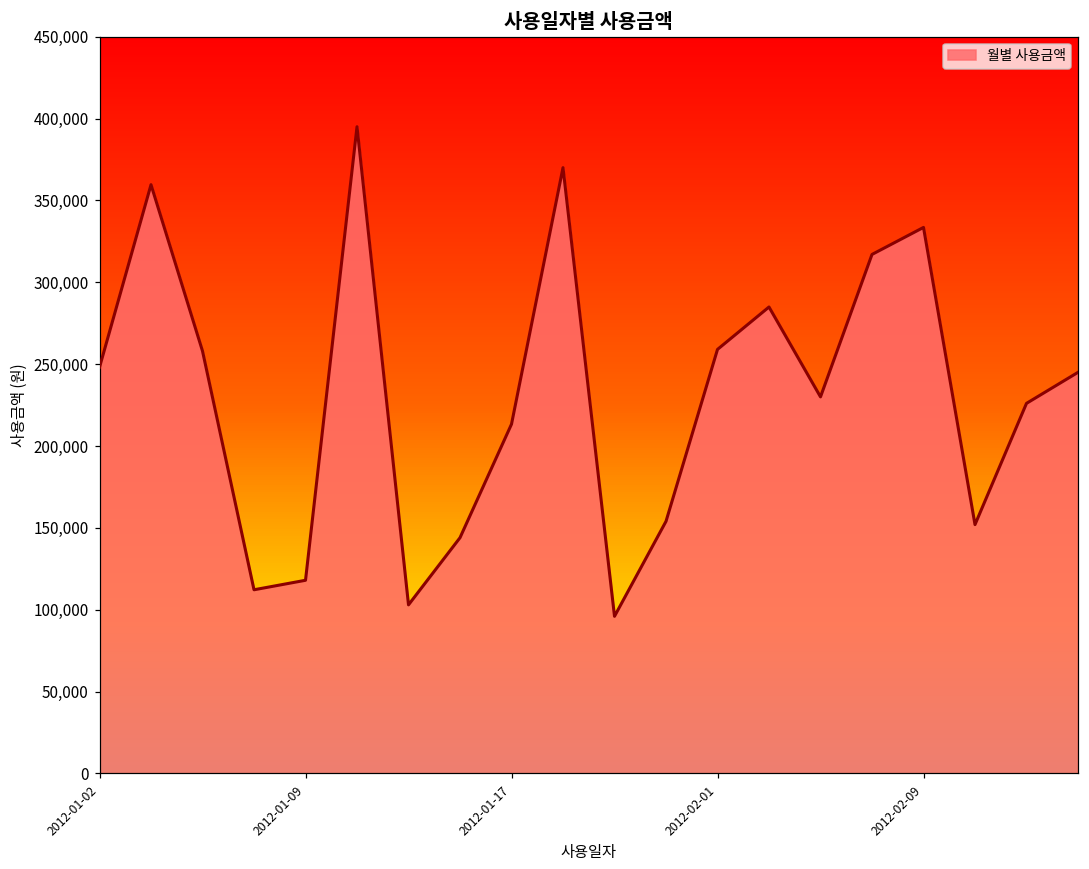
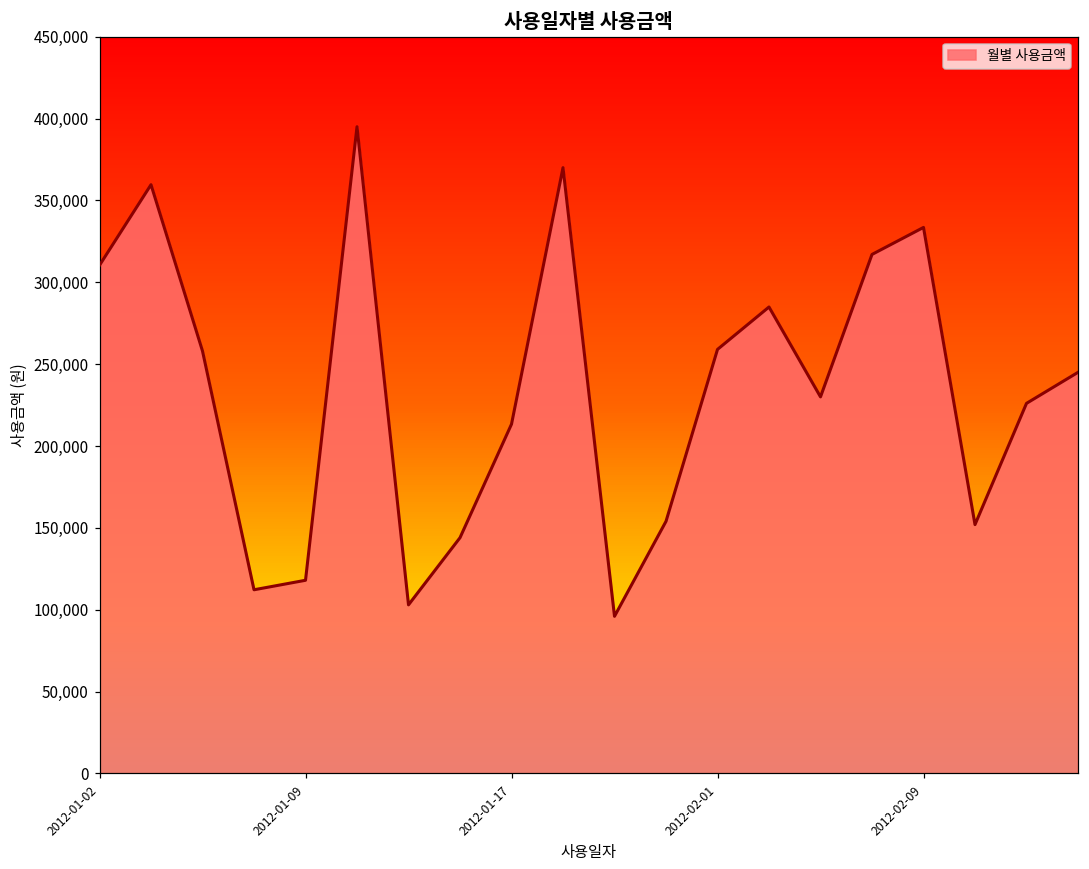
2012-01-02: 248,000 -> 310,000
